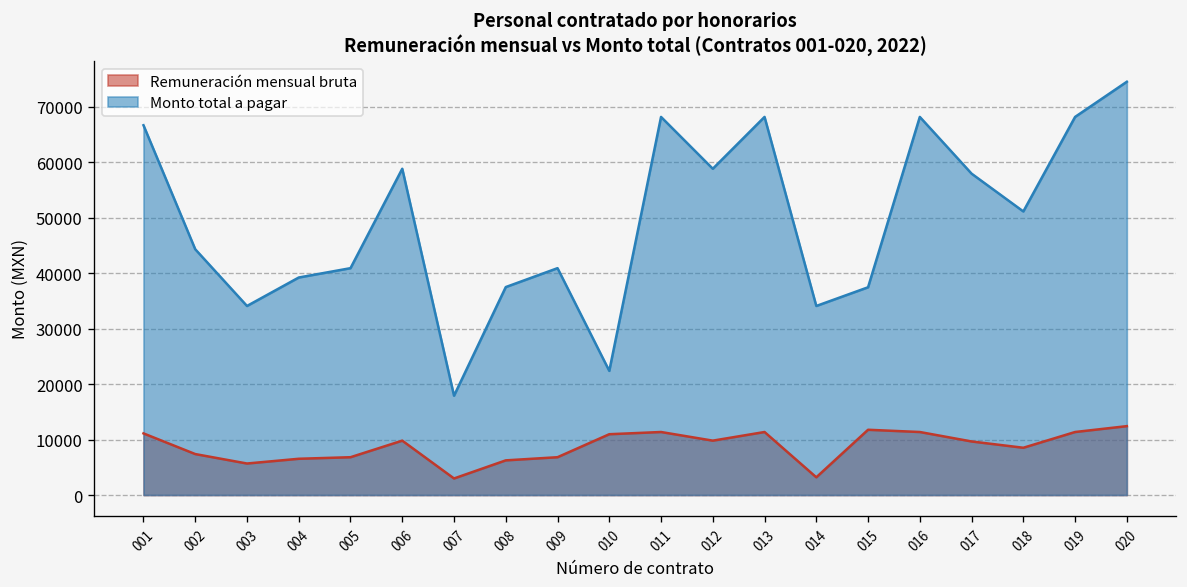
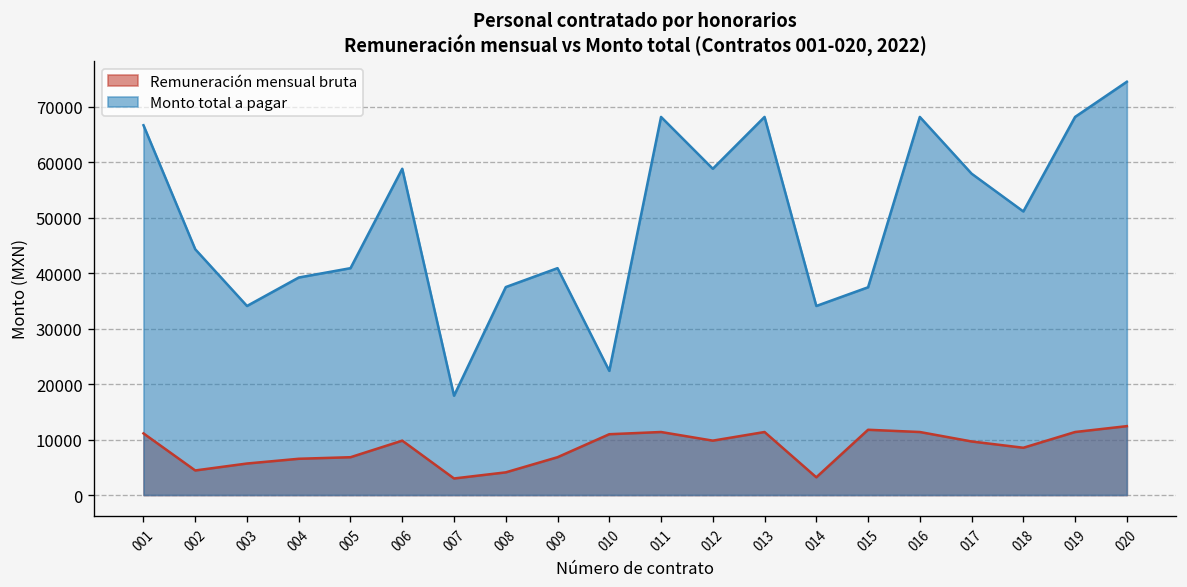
Remuneración mensual bruta, 002: 7000 -> 4000
Remuneración mensual bruta, 008: 6000 -> 4000
